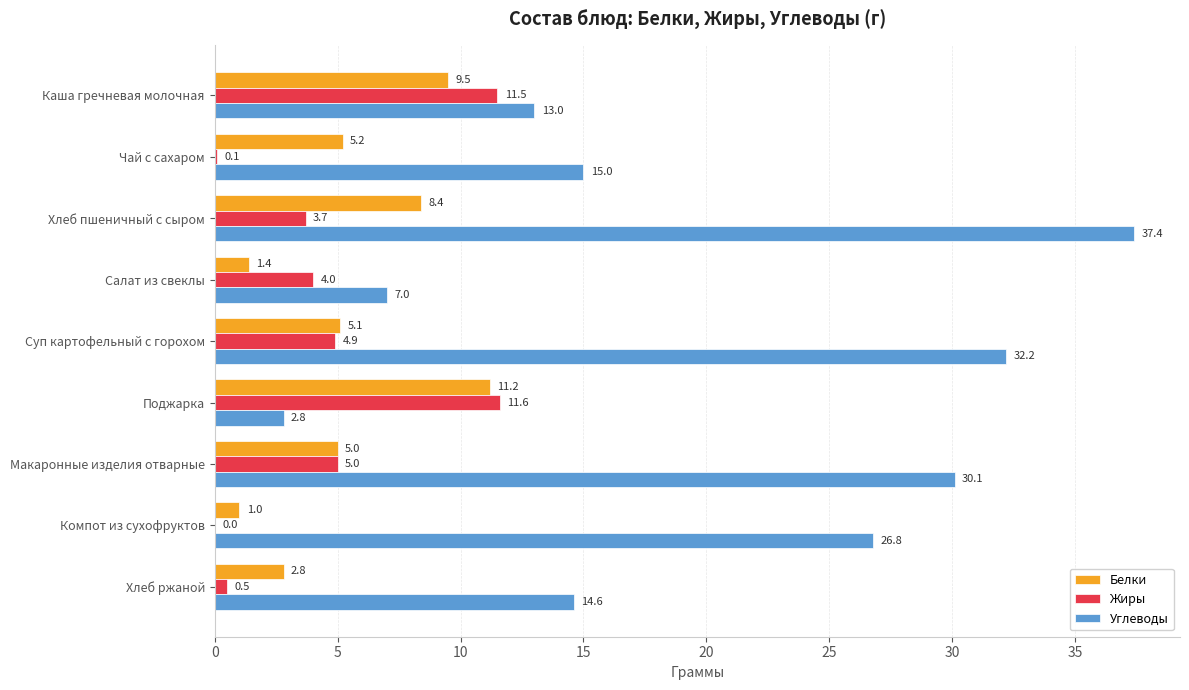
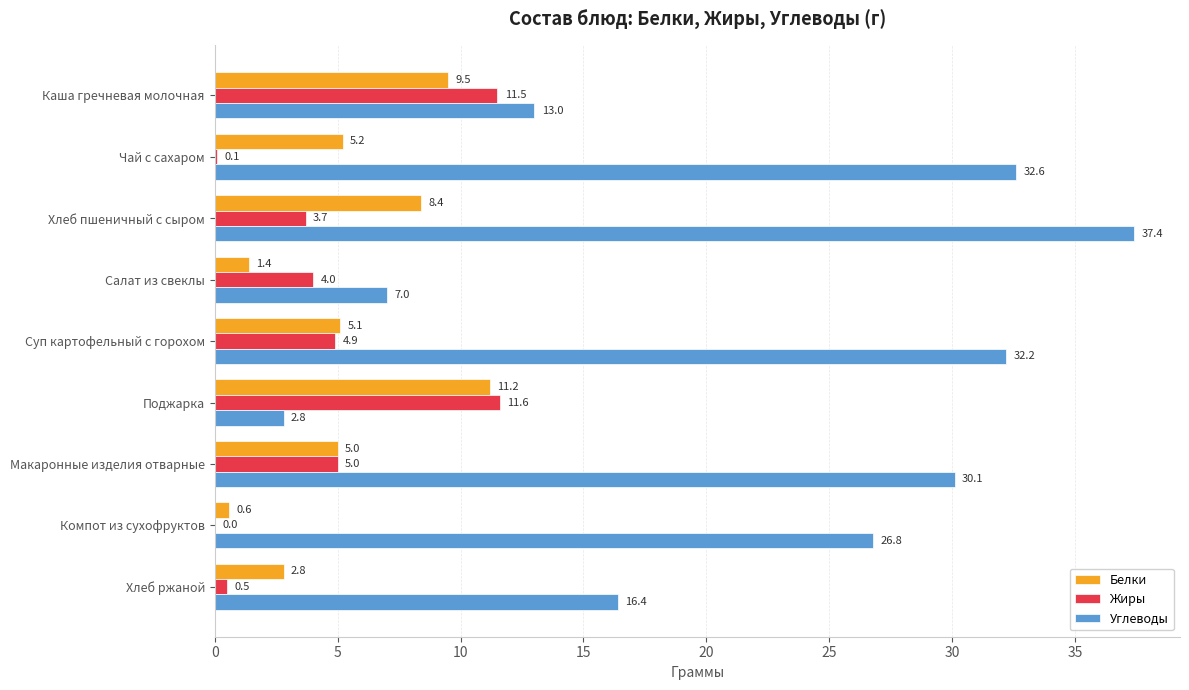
Углеводы, Чай с сахаром: 15.0 -> 32.6
Белки, Компот из сухофруктов: 1.0 -> 0.6
Углеводы, Хлеб ржаной: 14.6 -> 16.4
